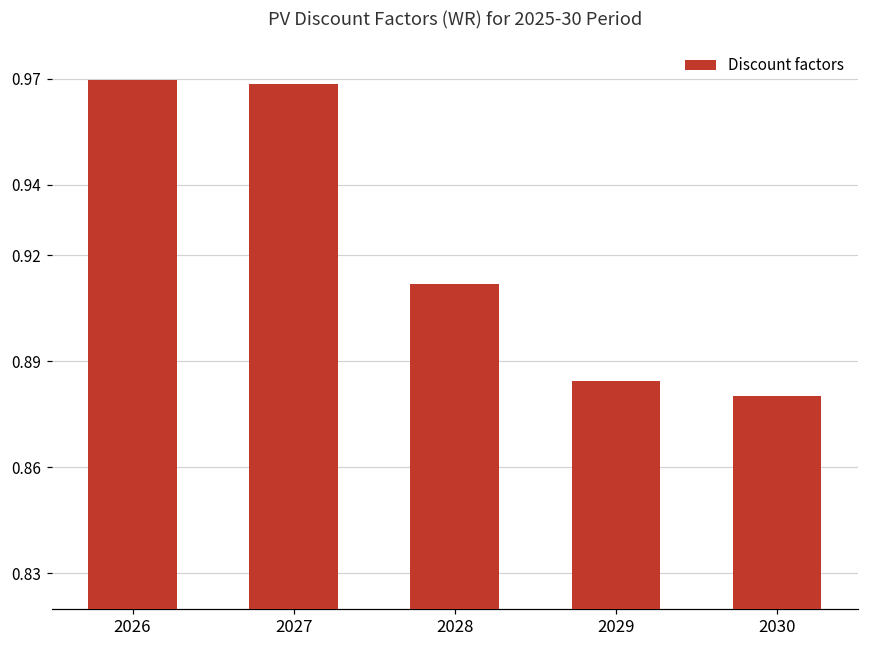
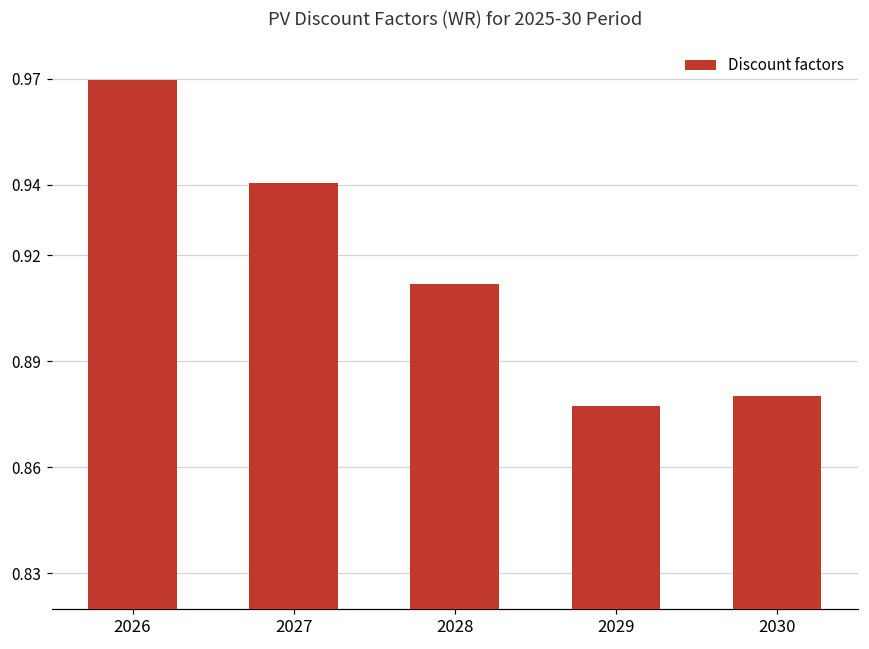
2027: 0.969 -> 0.940
2029: 0.884 -> 0.877
